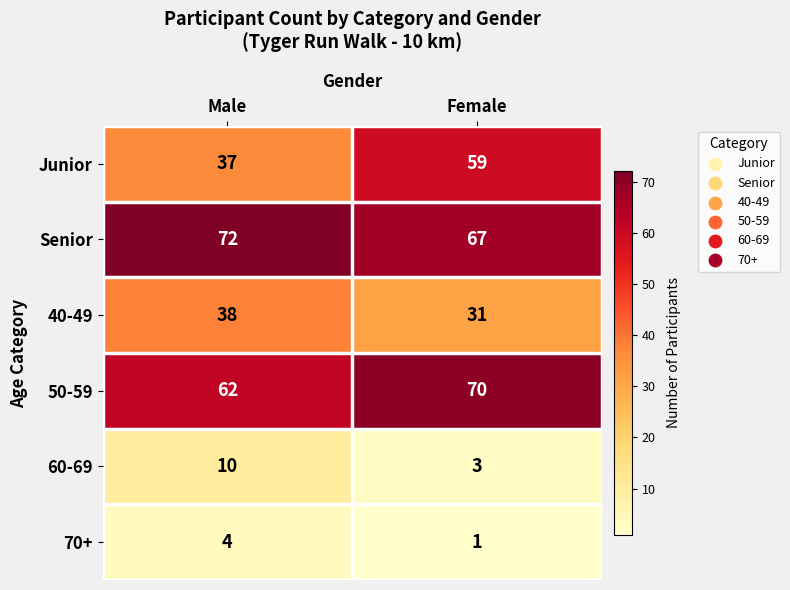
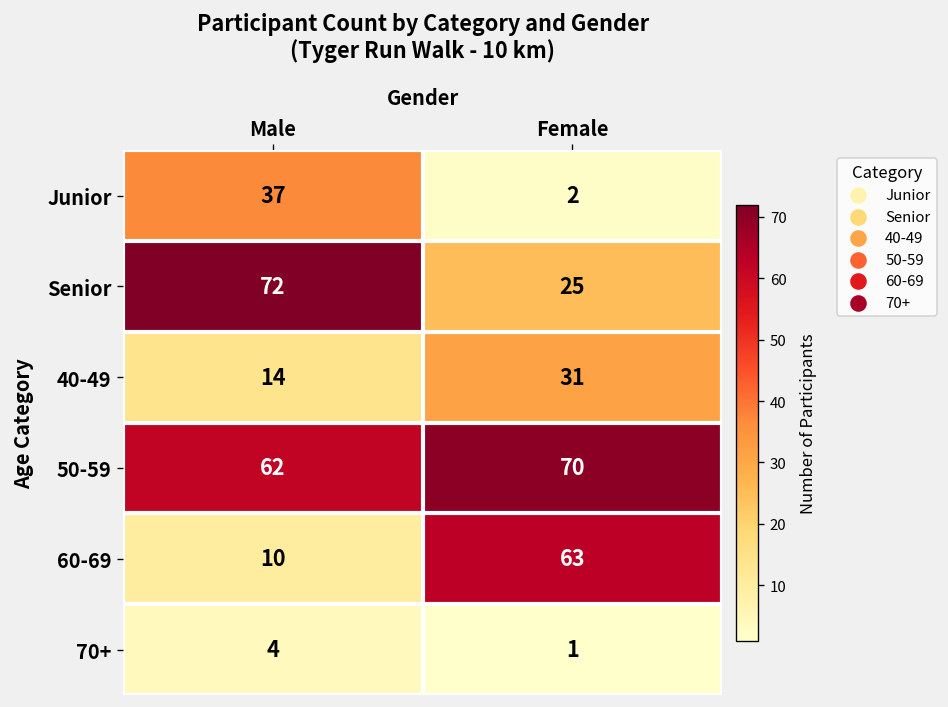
Junior, Female: 59 -> 2
Senior, Female: 67 -> 25
40-49, Male: 38 -> 14
60-69, Female: 3 -> 63
